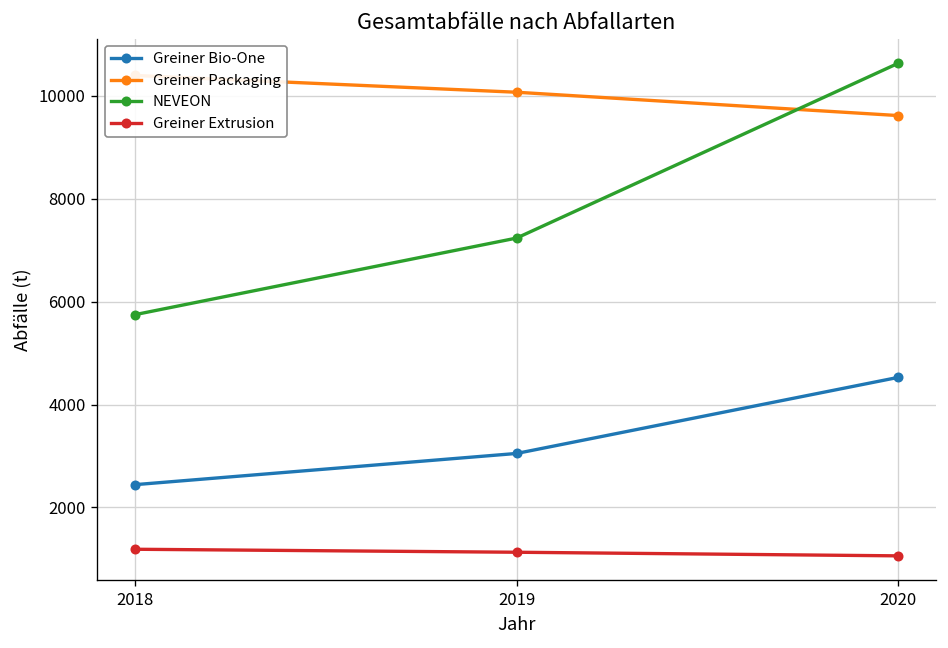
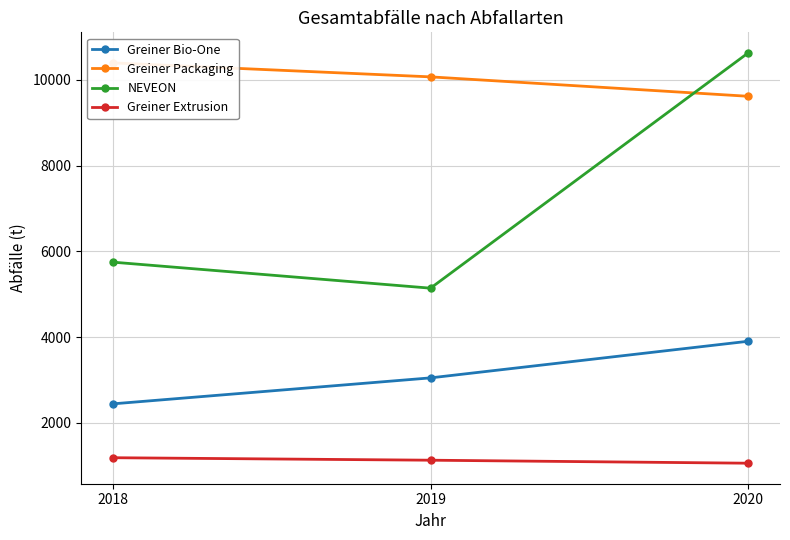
NEVEON, 2019: 7200 -> 5100
Greiner Bio-One, 2020: 4500 -> 3900
